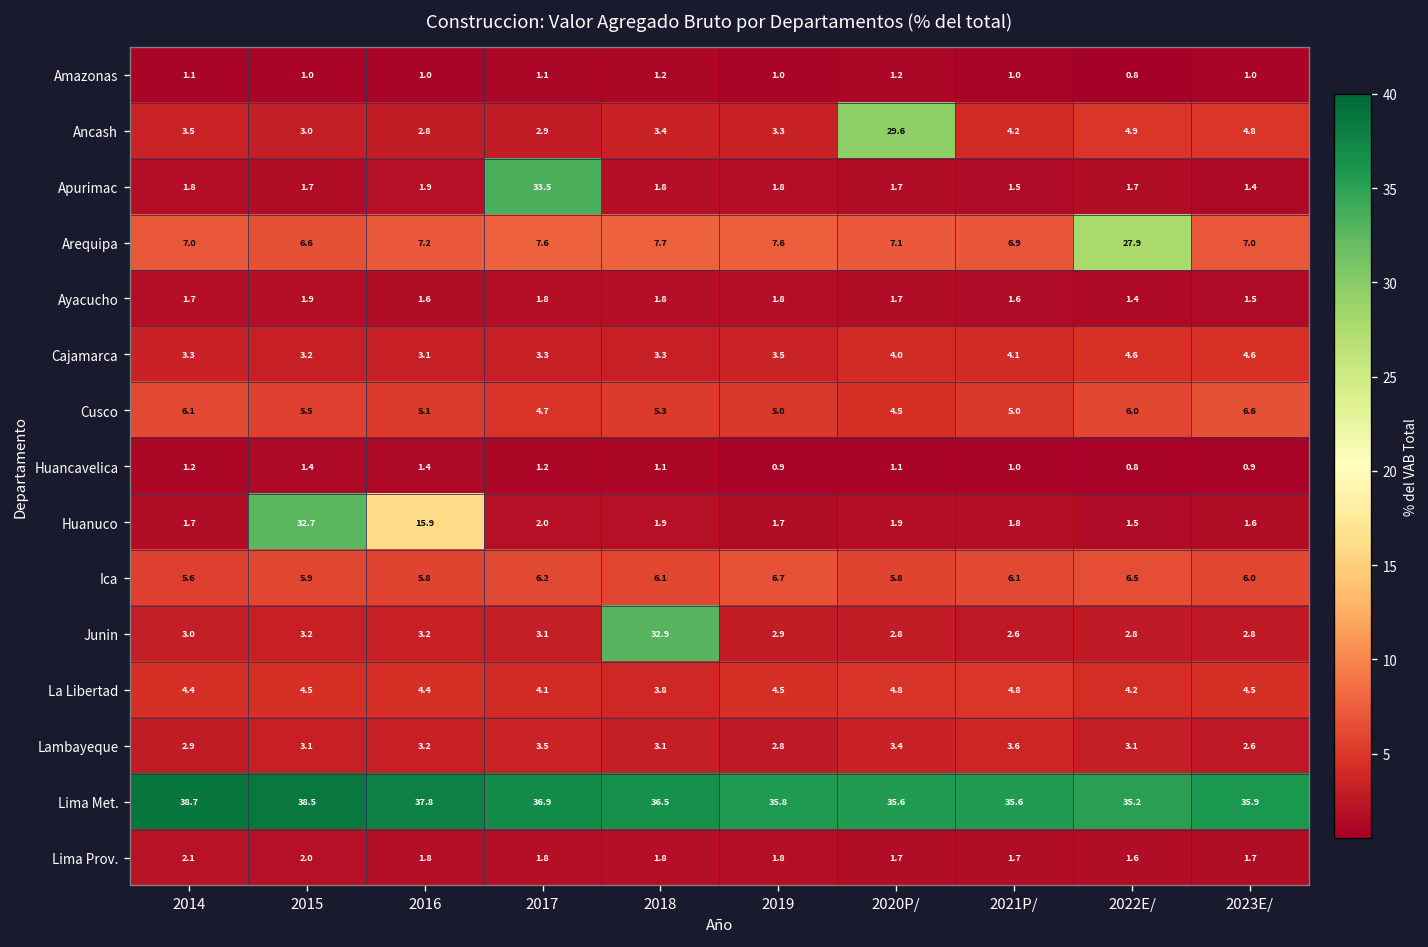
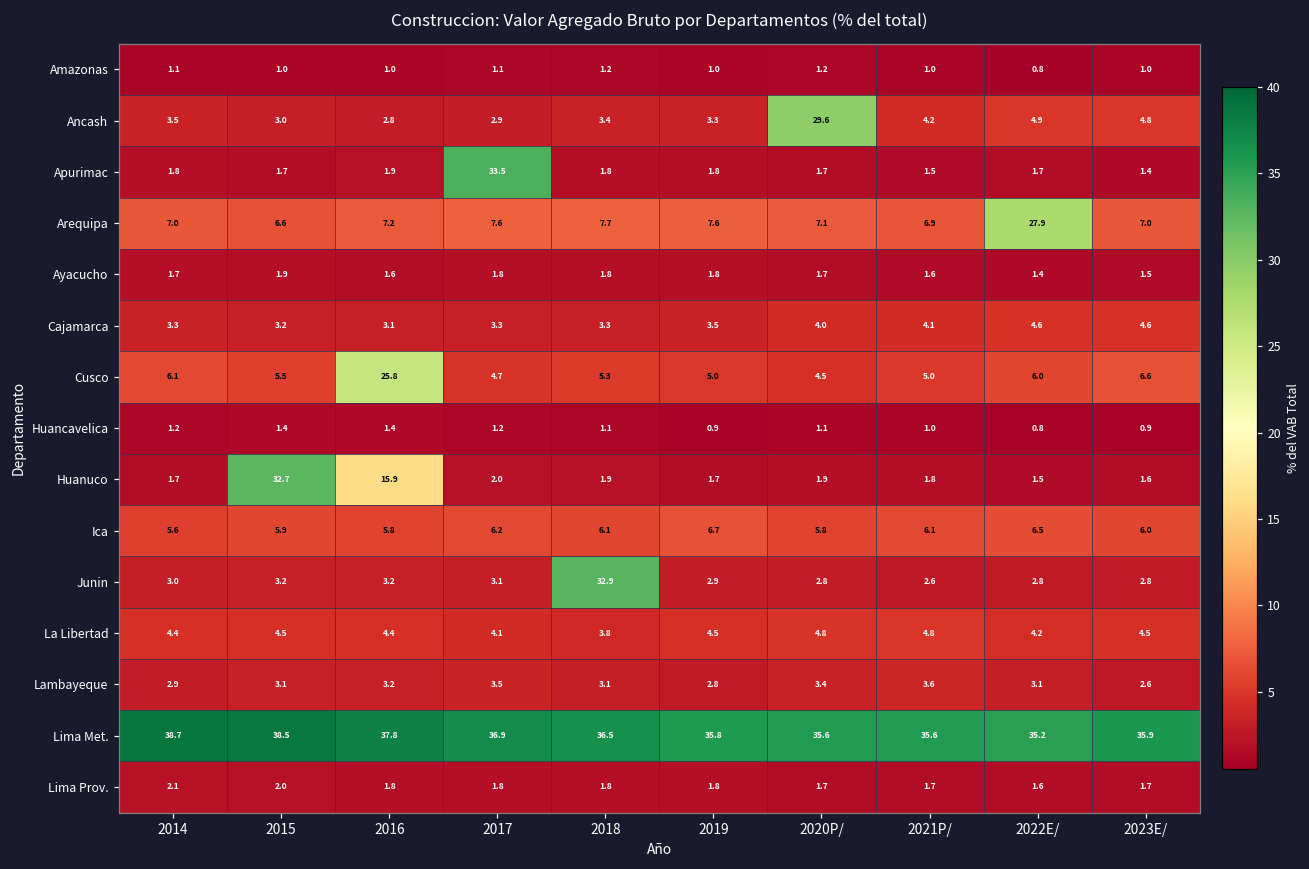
Cusco, 2016: 5.1 -> 25.8
